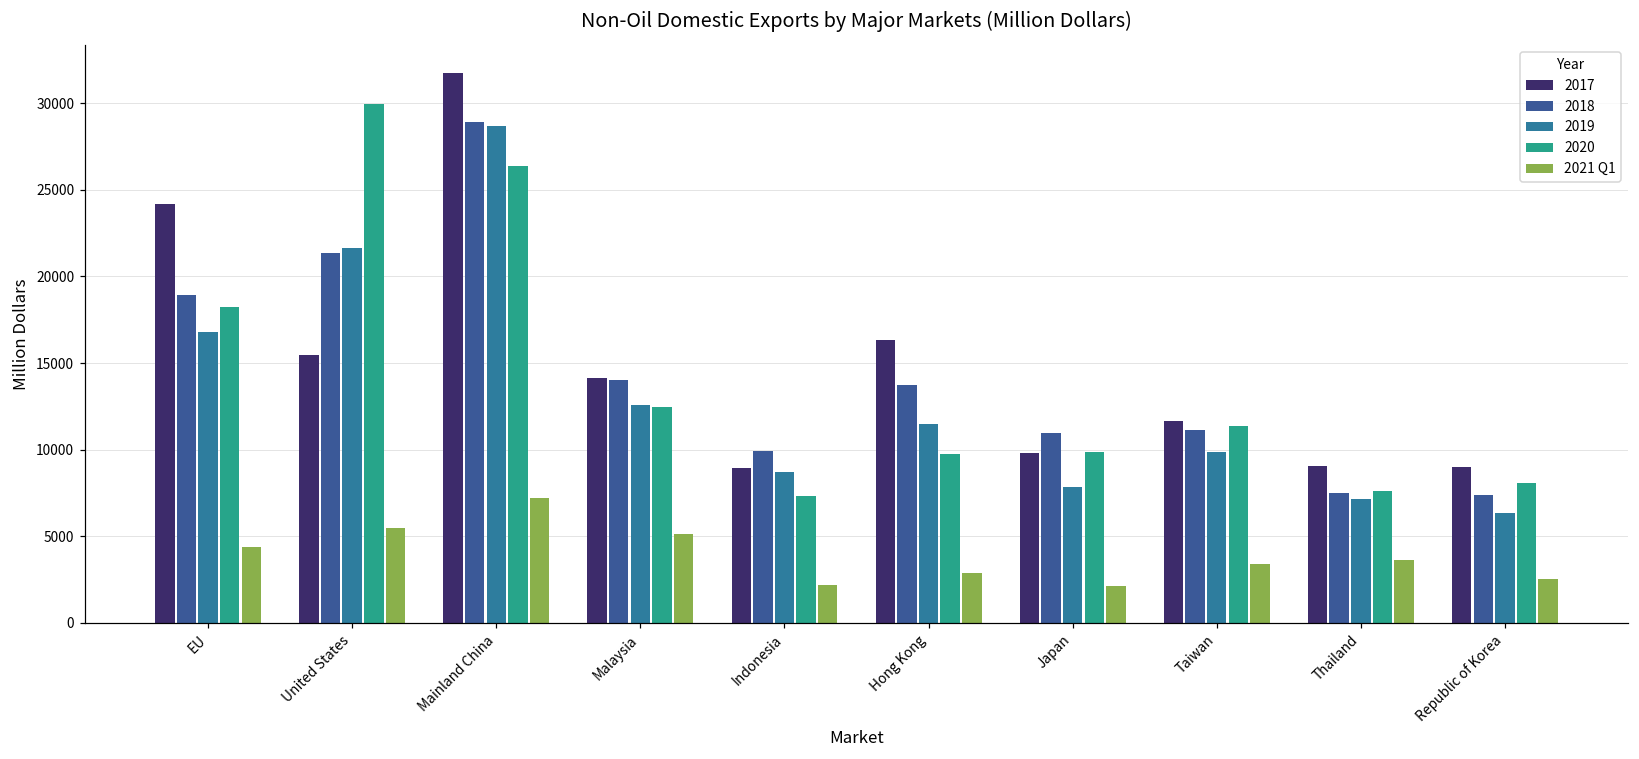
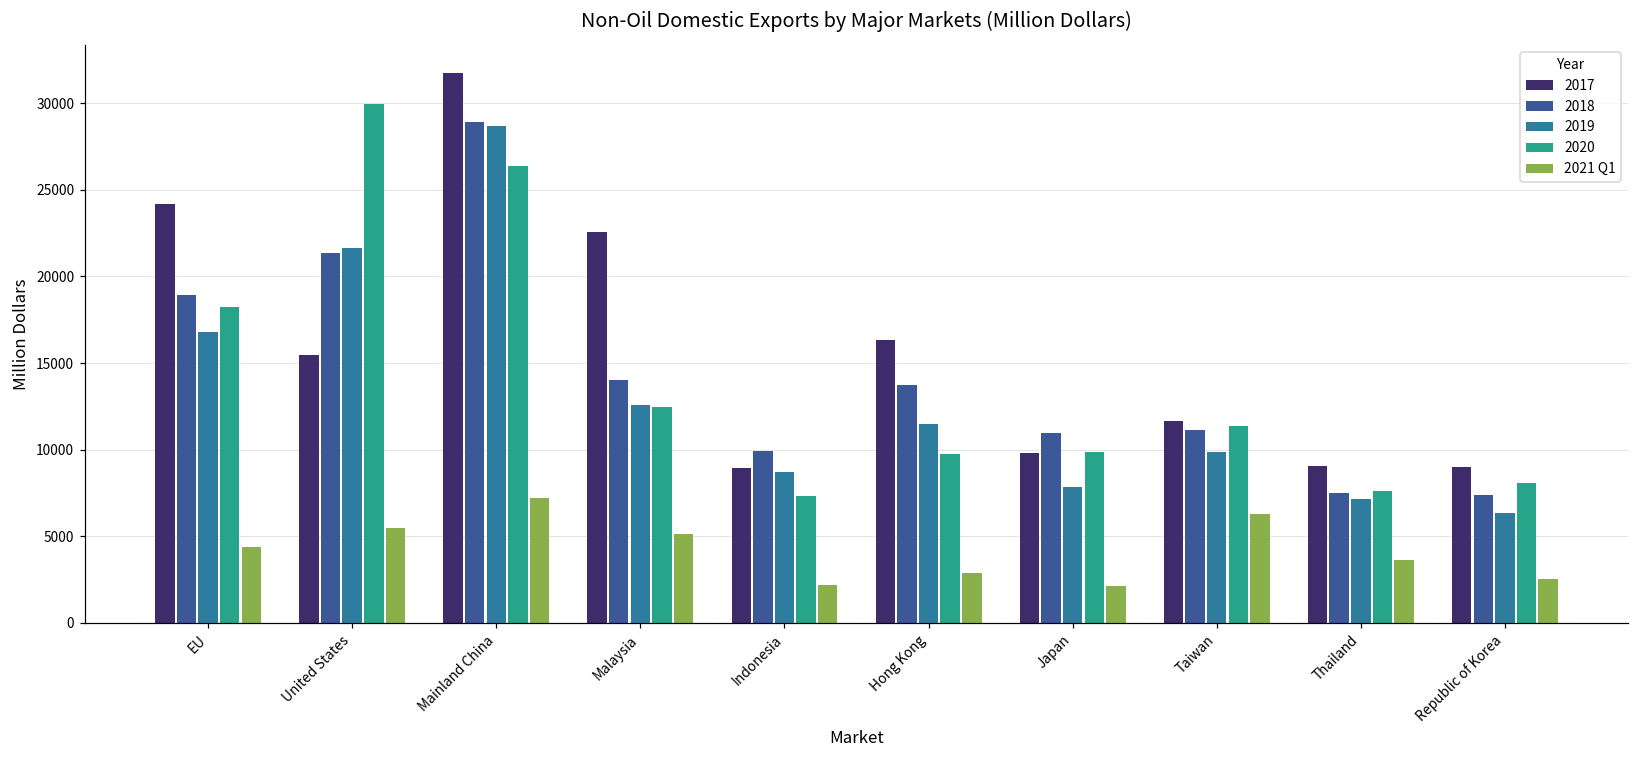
2017, Malaysia: 14100 -> 22600
2021 Q1, Taiwan: 3400 -> 6300
